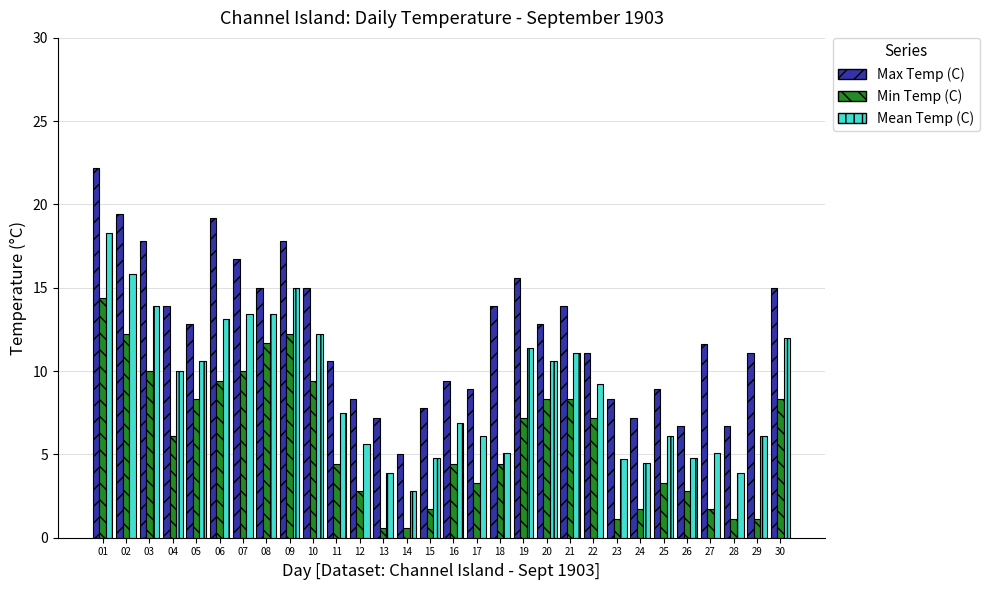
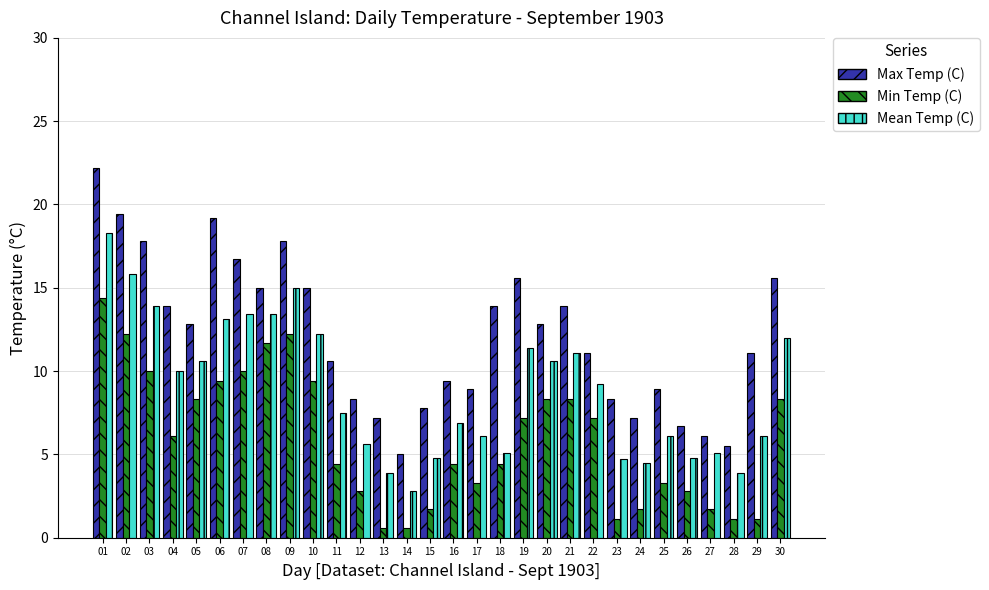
Max Temp (C), 27: 11.6 -> 6.1
Max Temp (C), 28: 6.7 -> 5.5
Max Temp (C), 30: 15.0 -> 15.6
